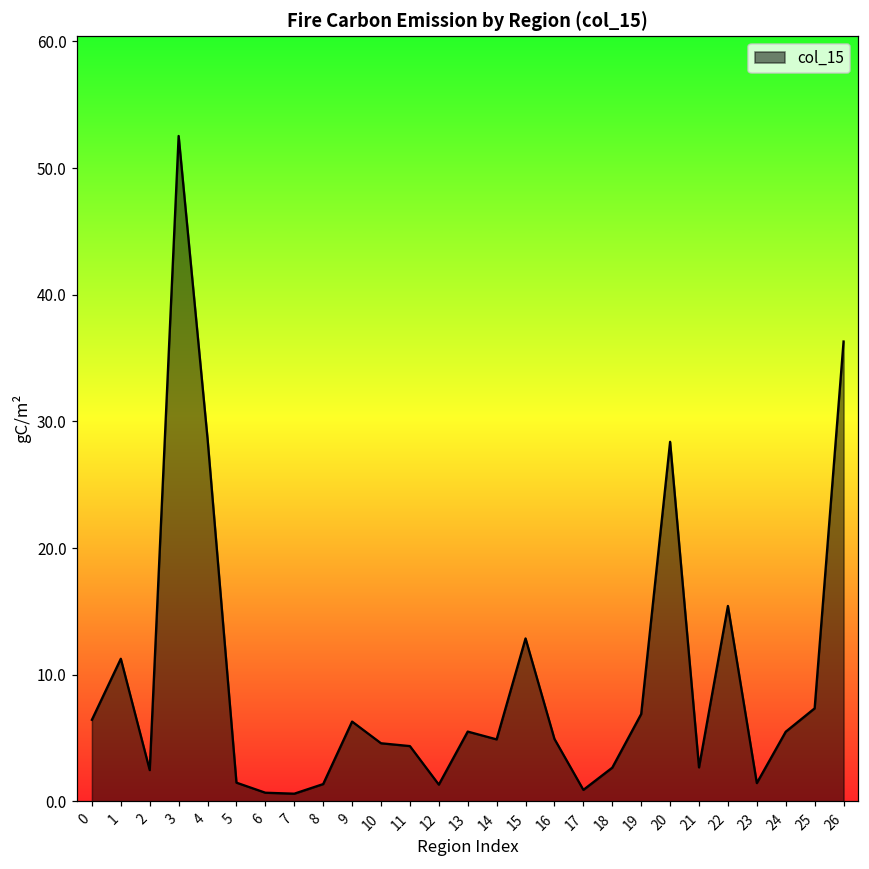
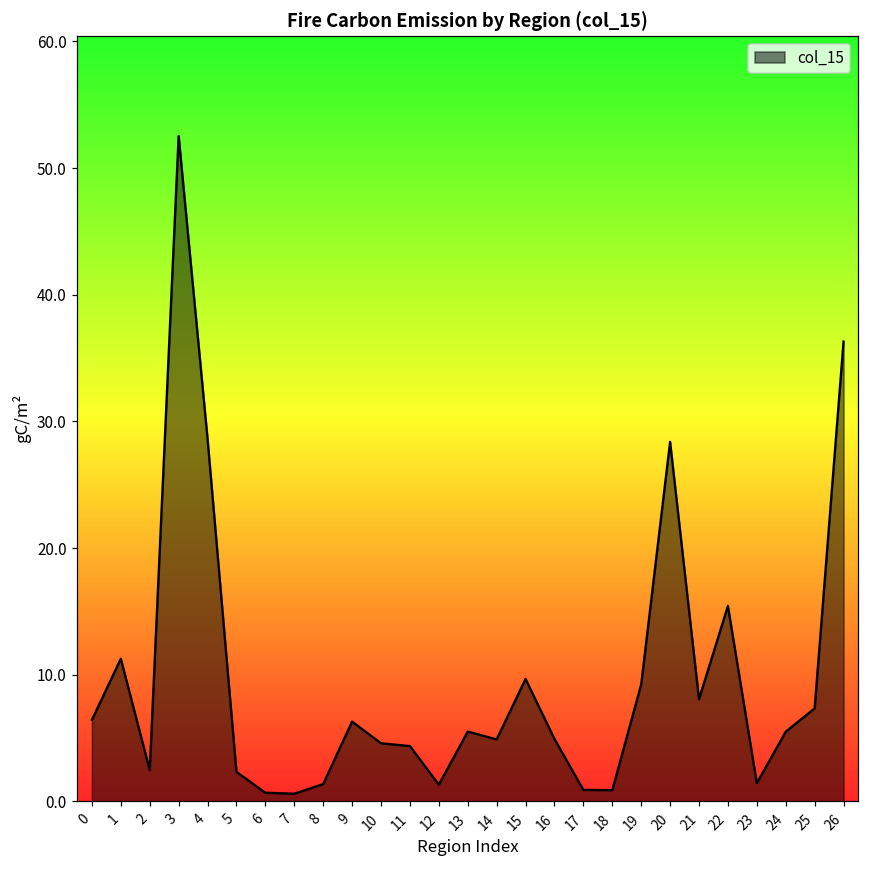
5: 1.5 -> 2.3
15: 12.9 -> 9.7
18: 2.7 -> 0.9
19: 6.9 -> 9.2
21: 2.7 -> 8.1
